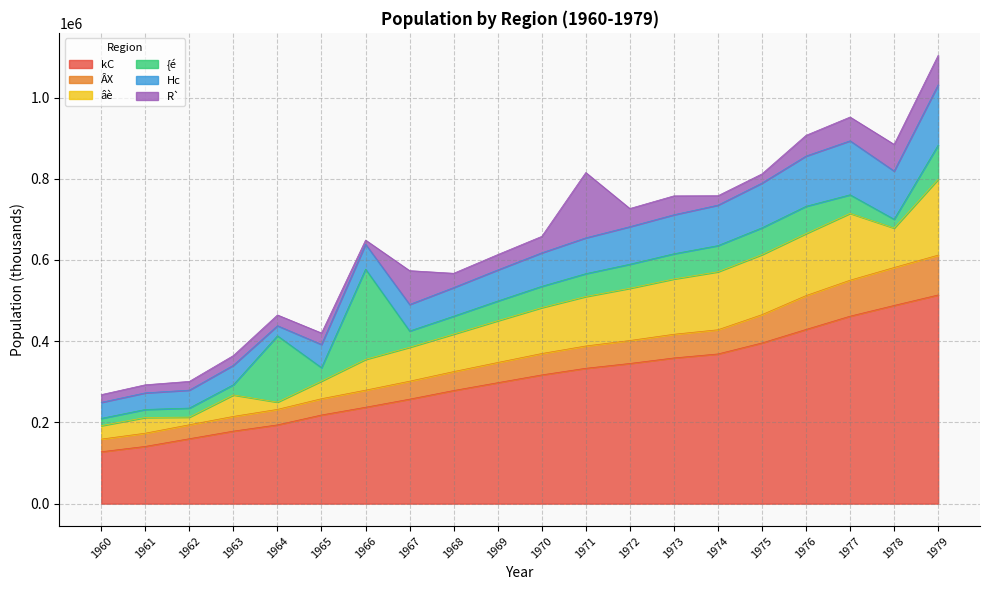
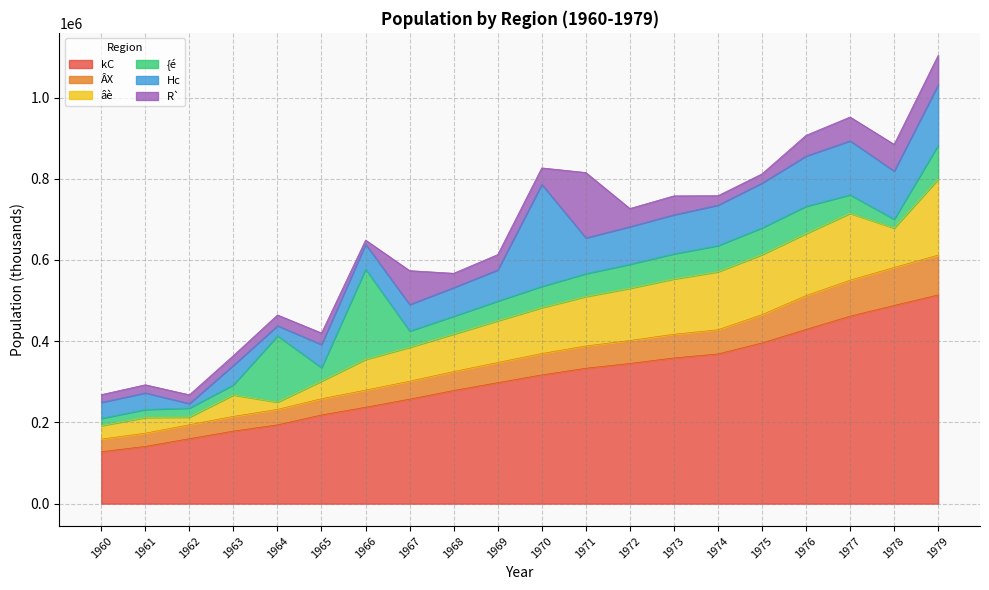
Hc, 1962: 40000 -> 10000
Hc, 1970: 80000 -> 250000
